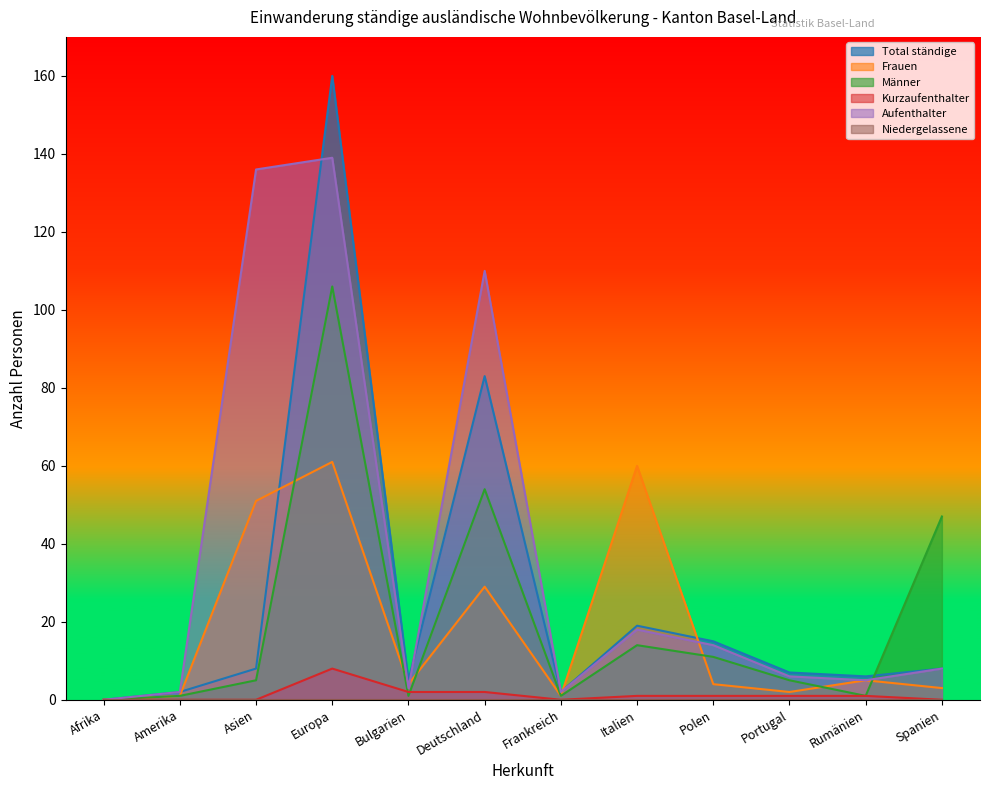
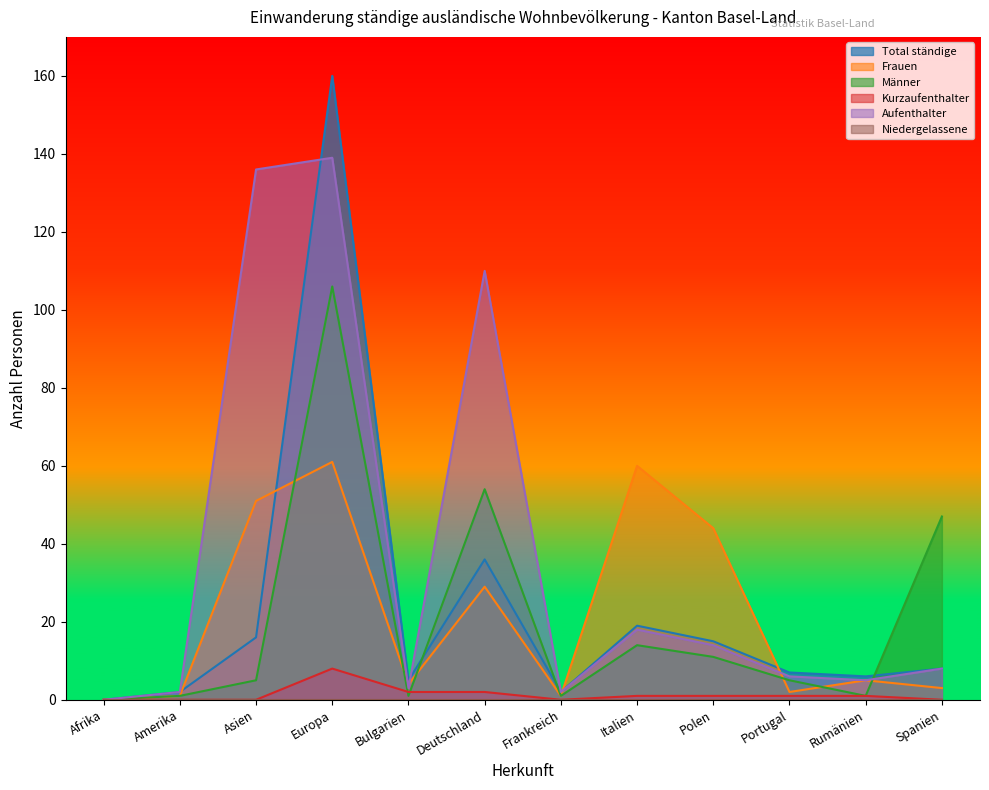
Total ständige, Asien: 8 -> 16
Total ständige, Deutschland: 83 -> 36
Frauen, Polen: 4 -> 44
